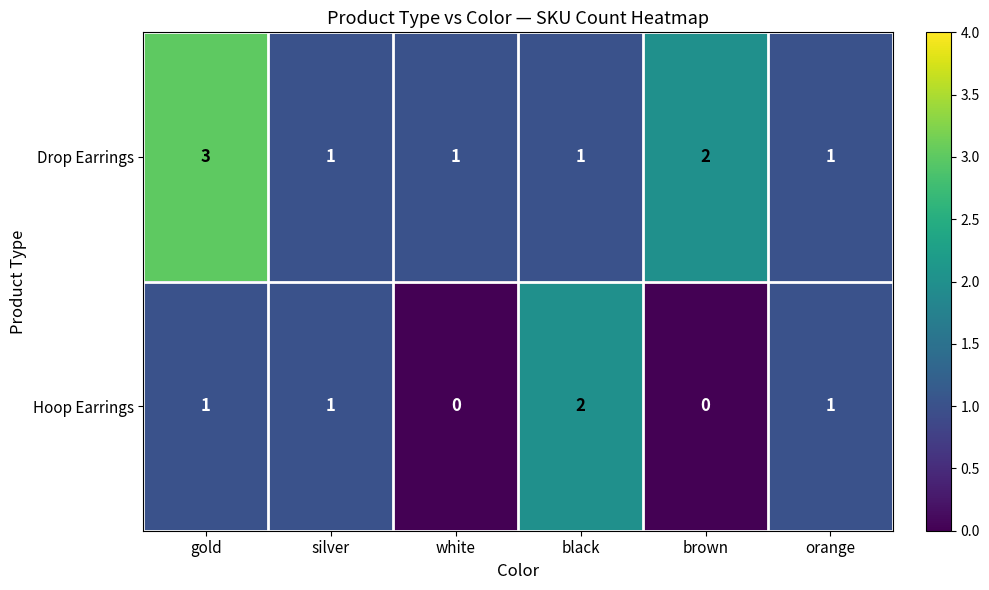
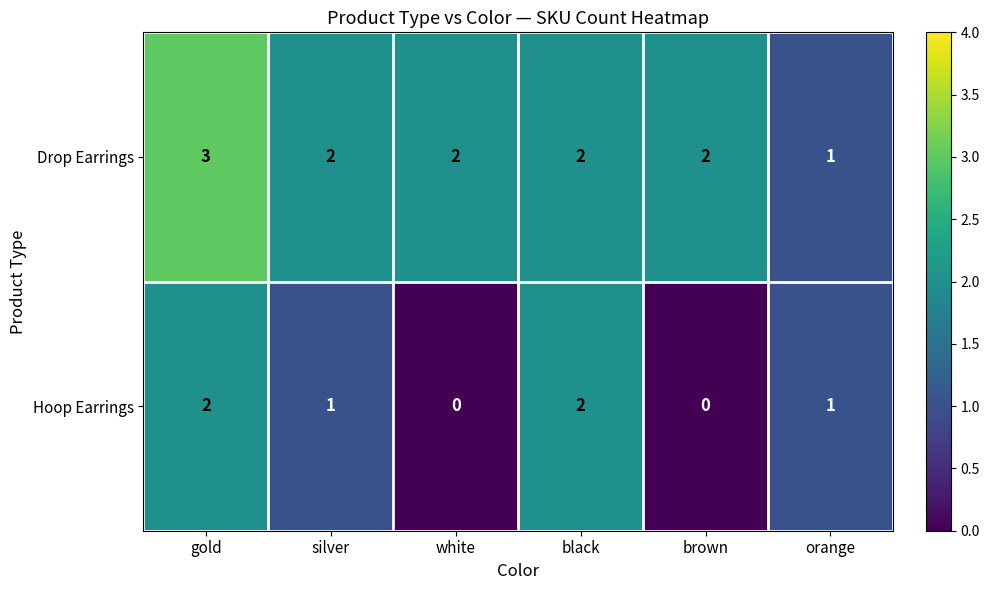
Drop Earrings, silver: 1 -> 2
Drop Earrings, white: 1 -> 2
Drop Earrings, black: 1 -> 2
Hoop Earrings, gold: 1 -> 2
